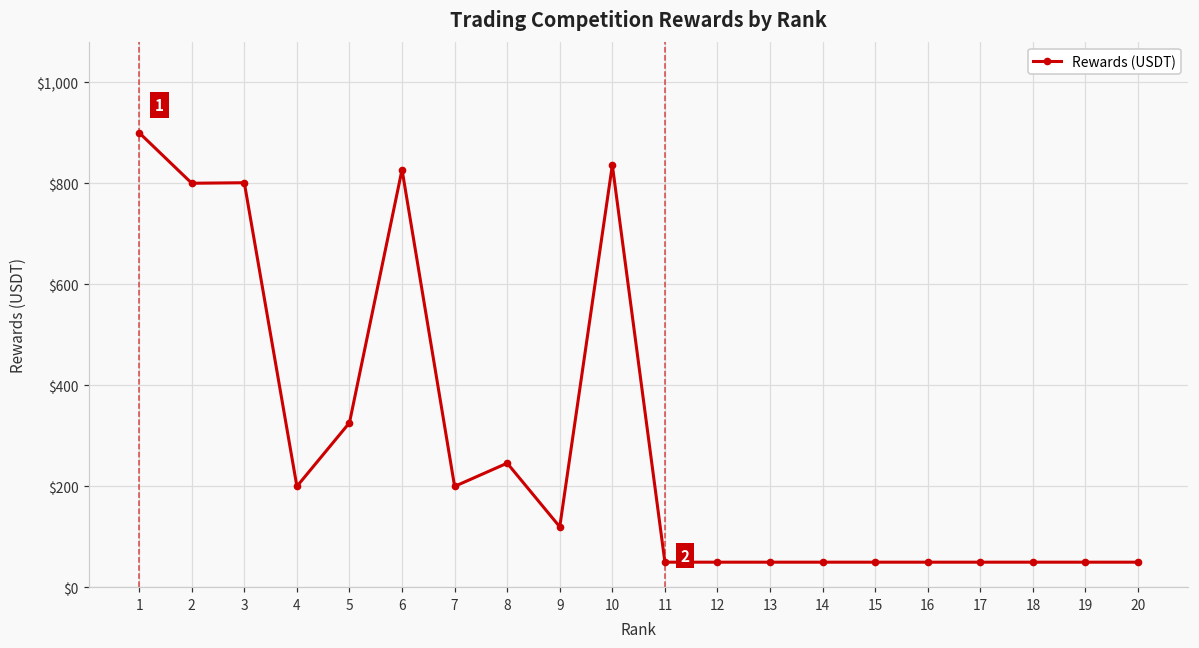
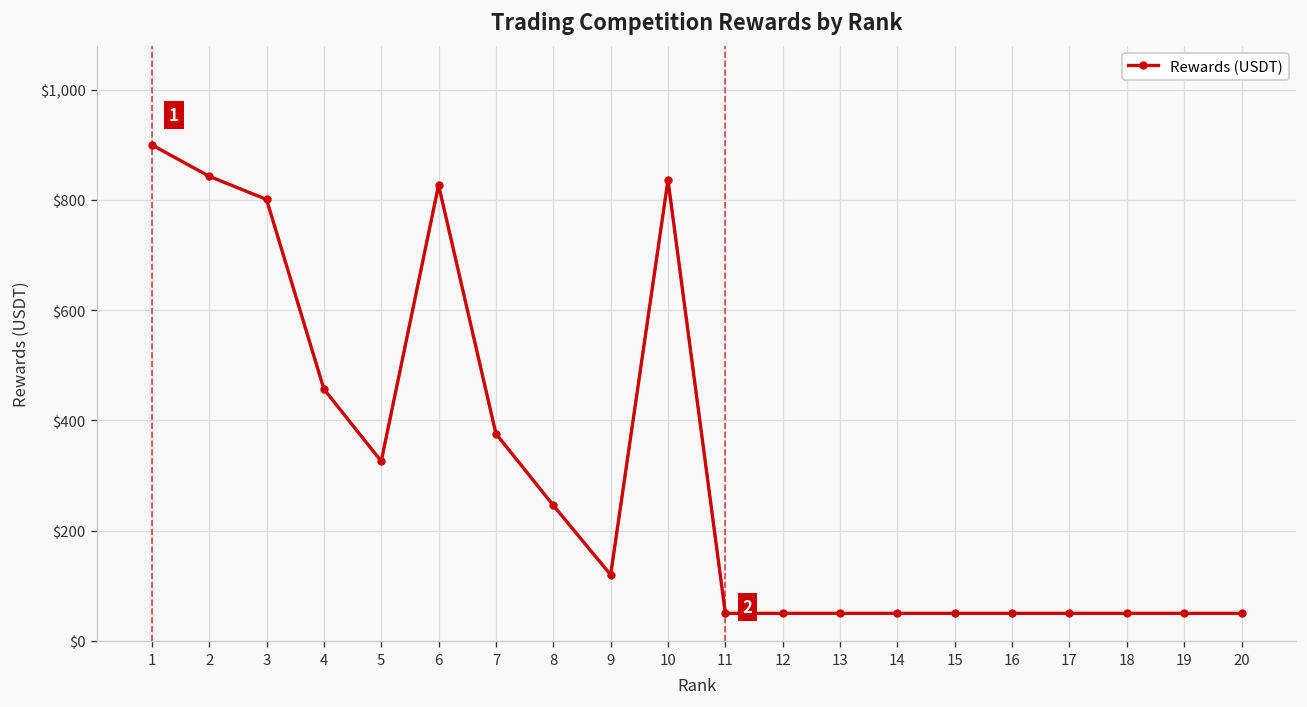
2: $800 -> $840
4: $200 -> $460
7: $200 -> $380
